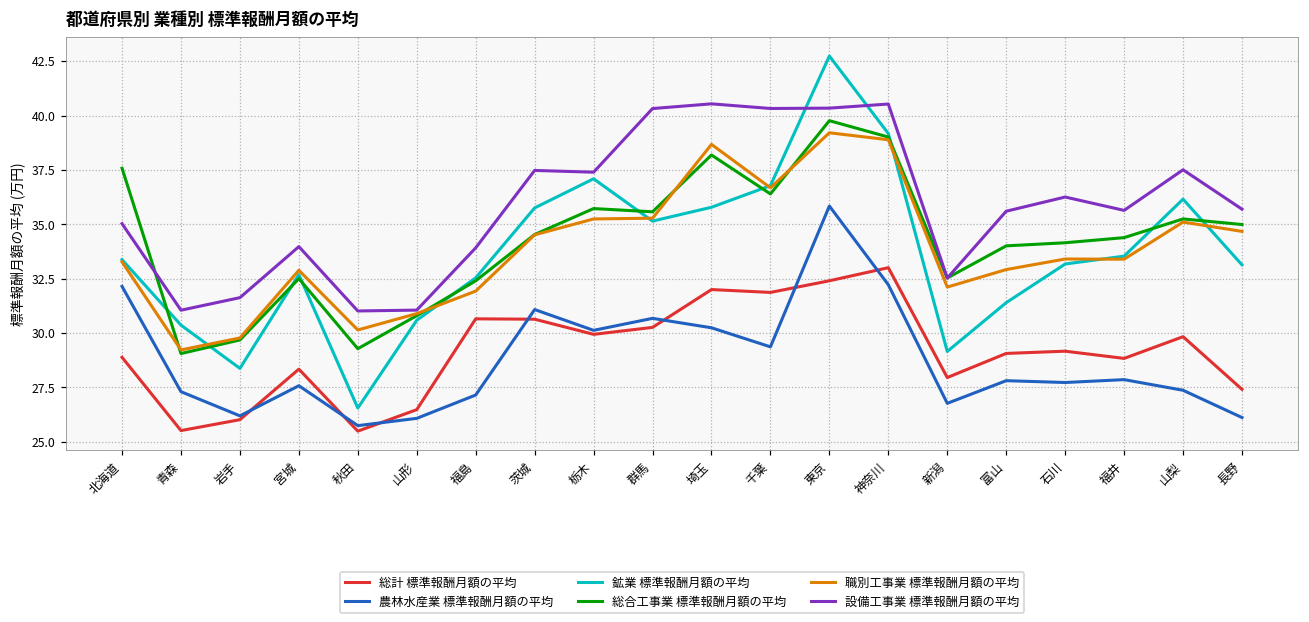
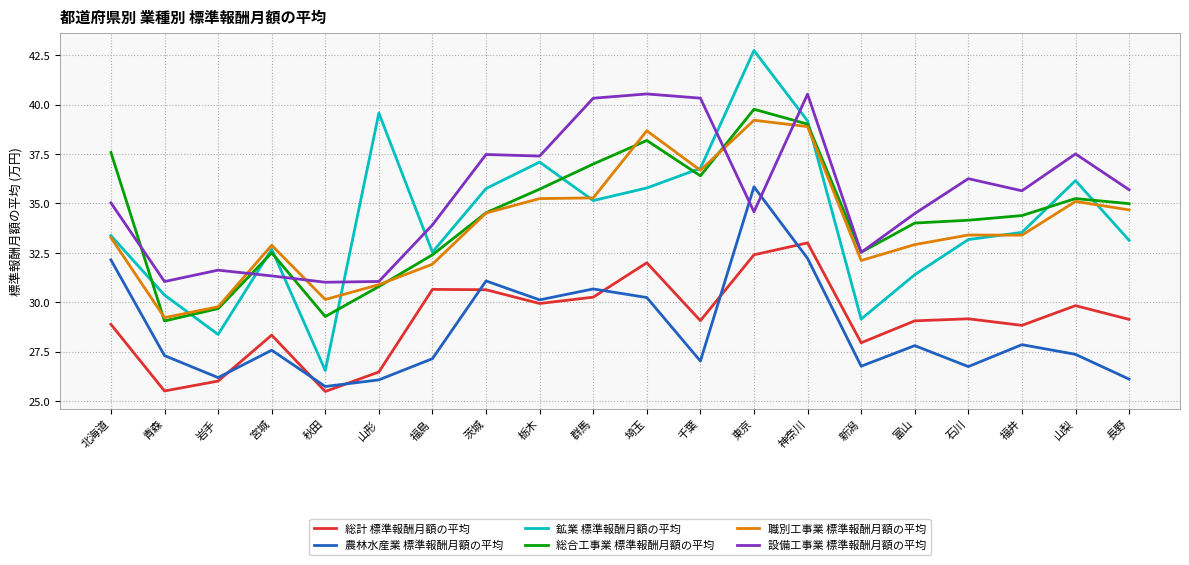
設備工事業 標準報酬月額の平均, 宮城: 34.0 -> 31.3
鉱業 標準報酬月額の平均, 山形: 30.6 -> 39.6
総合工事業 標準報酬月額の平均, 群馬: 35.6 -> 37.0
総計 標準報酬月額の平均, 千葉: 31.9 -> 29.1
農林水産業 標準報酬月額の平均, 千葉: 29.4 -> 27.0
設備工事業 標準報酬月額の平均, 東京: 40.3 -> 34.6
設備工事業 標準報酬月額の平均, 富山: 35.6 -> 34.5
農林水産業 標準報酬月額の平均, 石川: 27.7 -> 26.7
総計 標準報酬月額の平均, 長野: 27.4 -> 29.1
